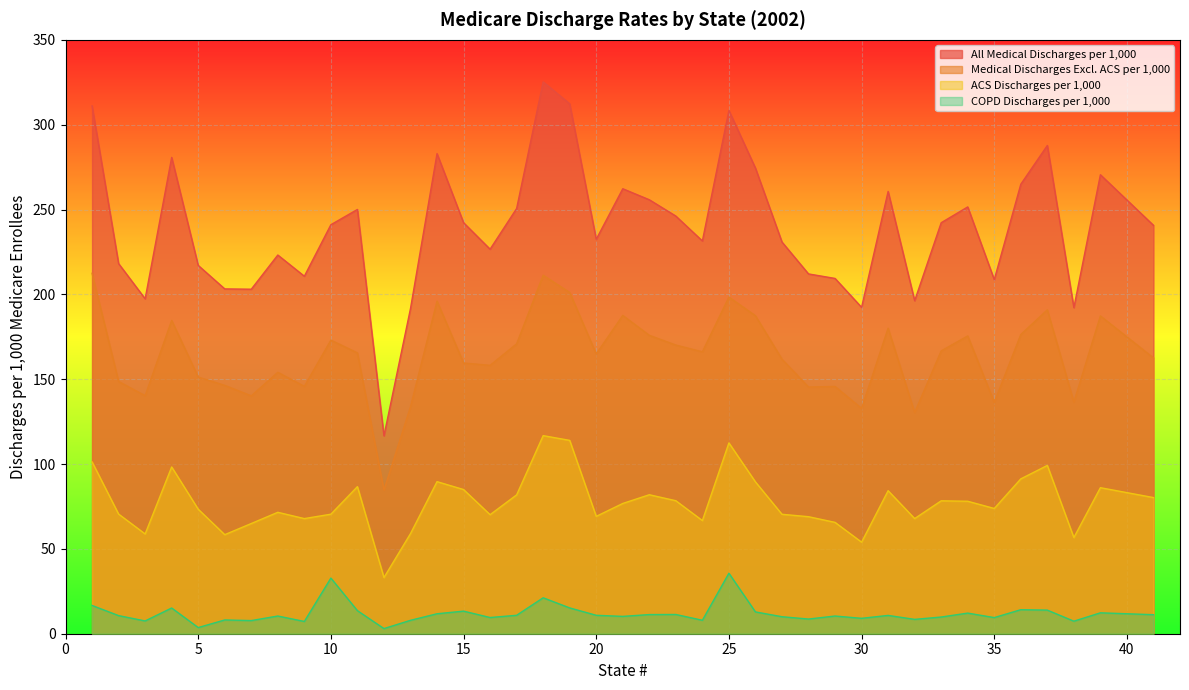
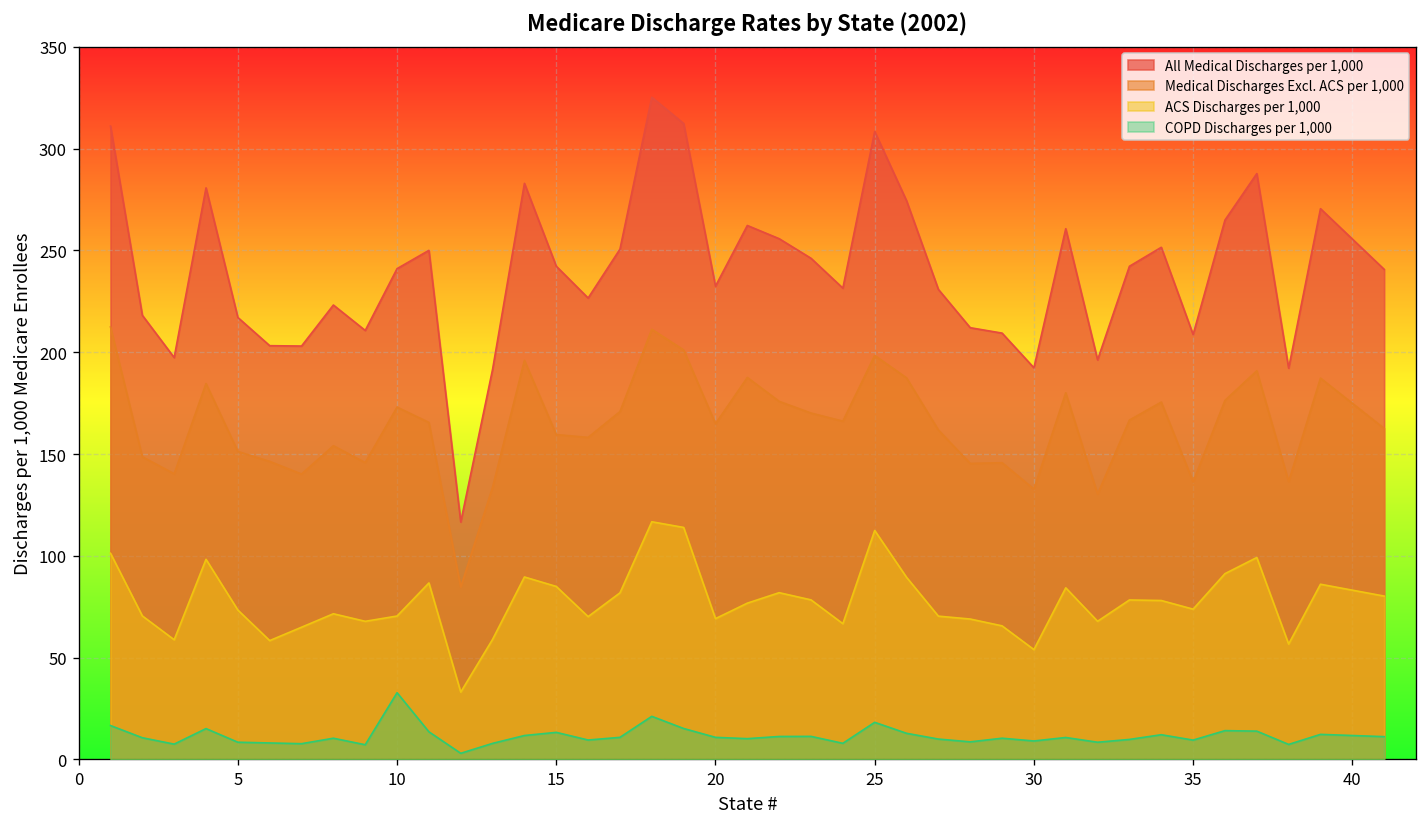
COPD Discharges per 1,000, 5: 4 -> 8
COPD Discharges per 1,000, 25: 36 -> 18
